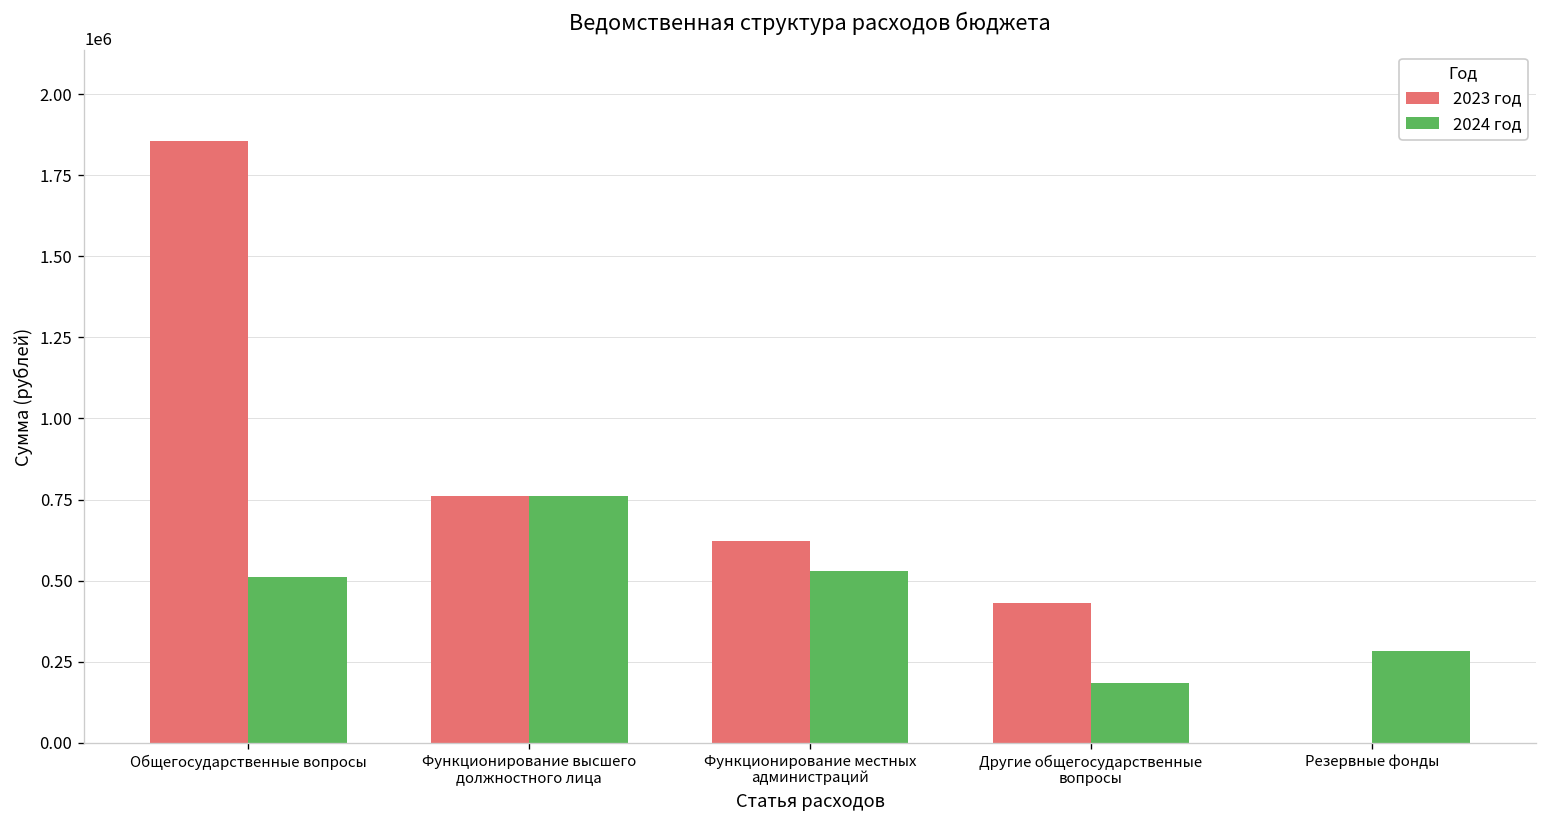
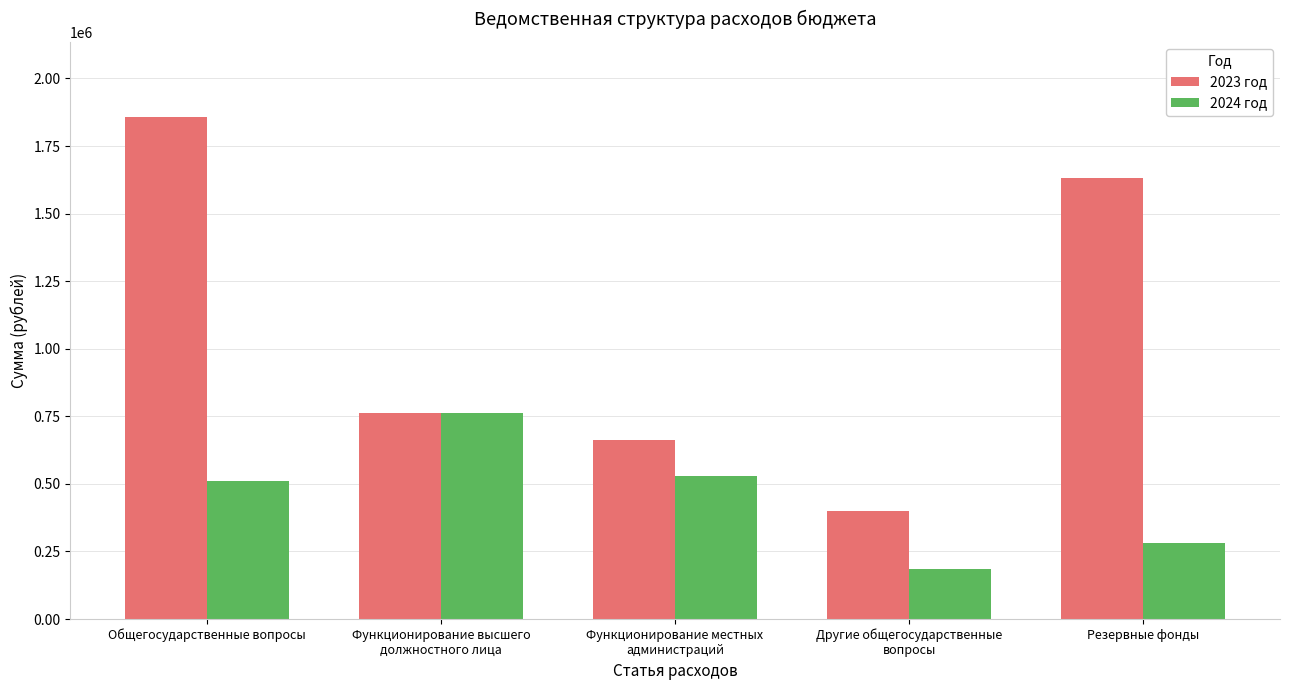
2023 год, Функционирование местных администраций: 620000 -> 660000
2023 год, Другие общегосударственные вопросы: 430000 -> 400000
2023 год, Резервные фонды: 0 -> 1630000
